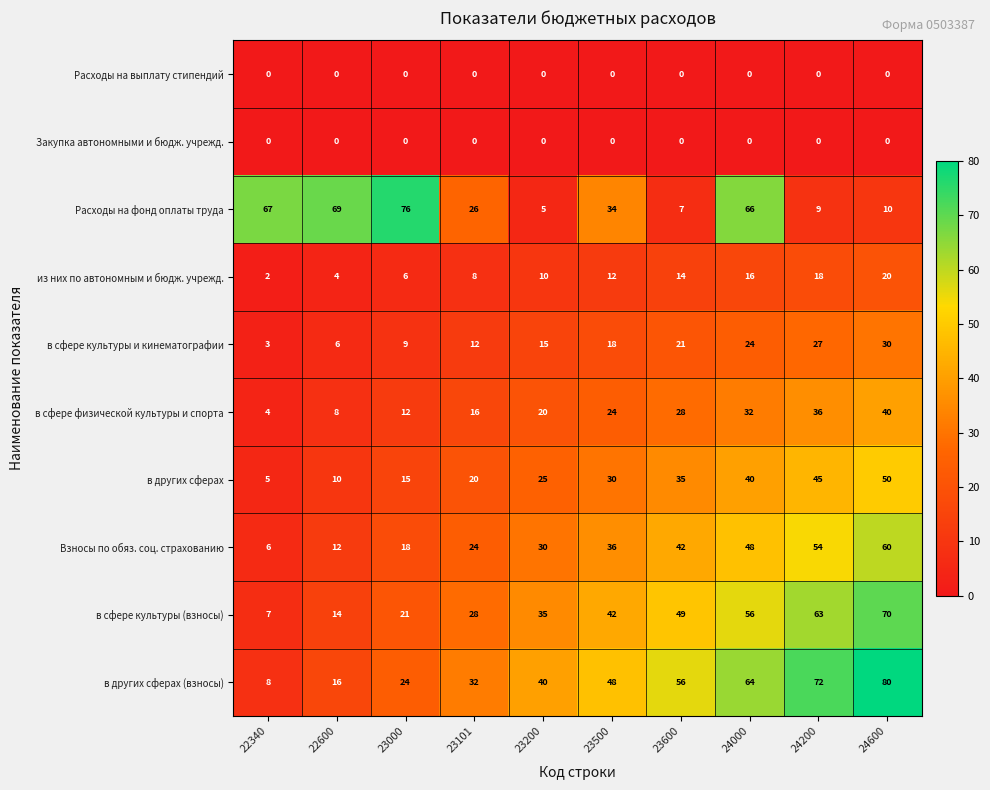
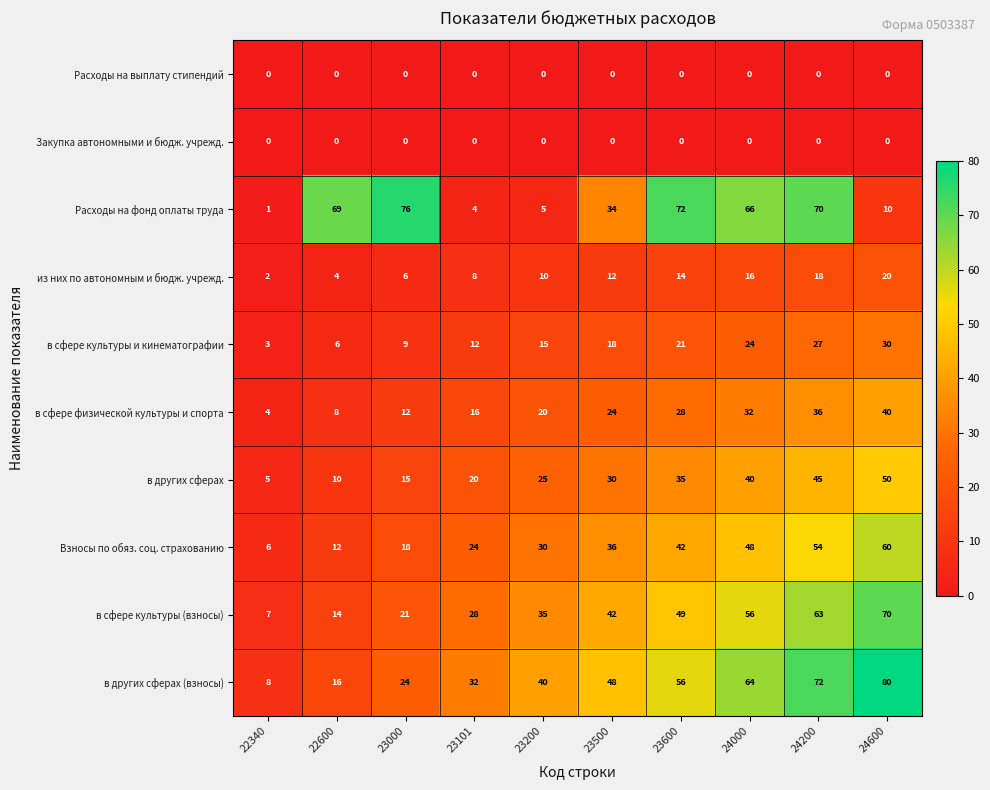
Расходы на фонд оплаты труда, 22340: 67 -> 1
Расходы на фонд оплаты труда, 23101: 26 -> 4
Расходы на фонд оплаты труда, 23600: 7 -> 72
Расходы на фонд оплаты труда, 24200: 9 -> 70
